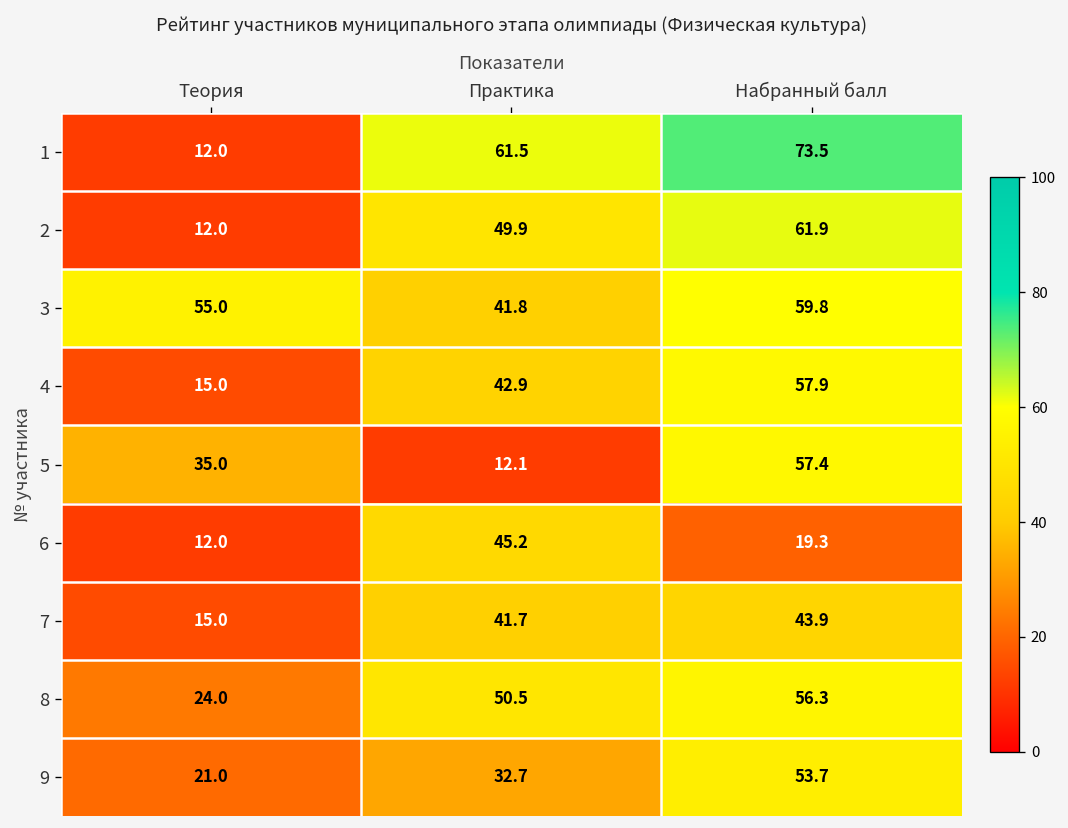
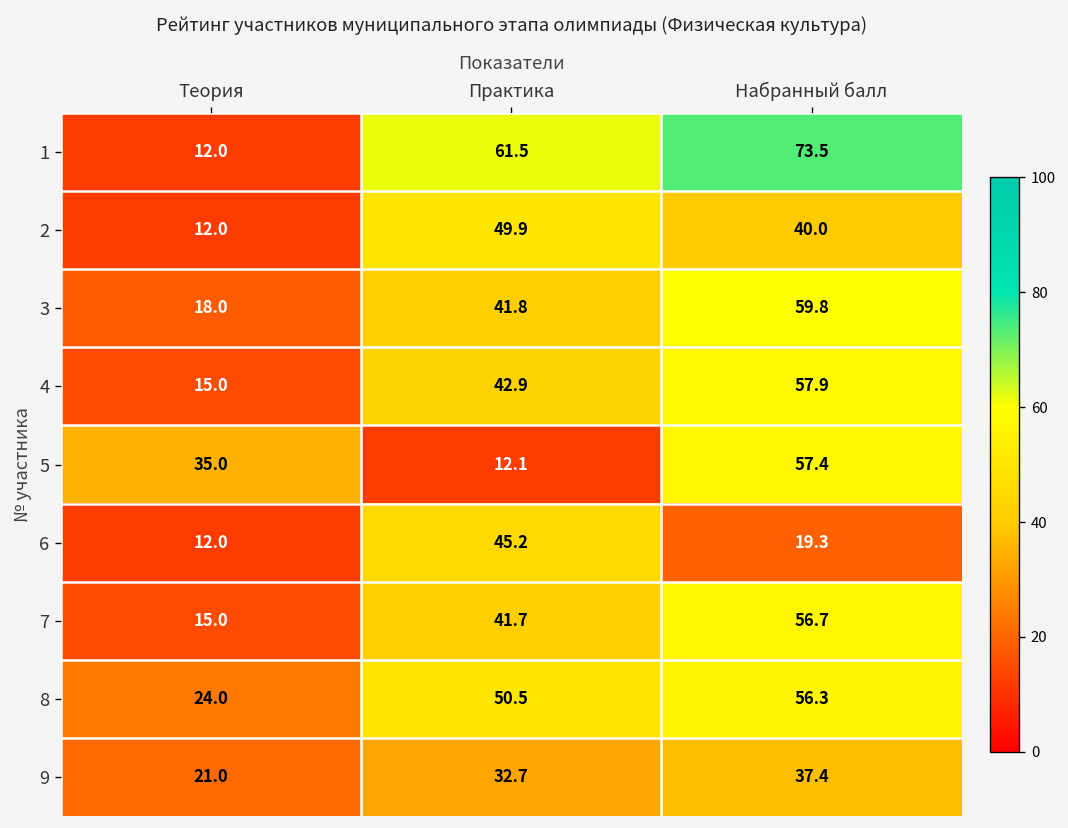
2, Набранный балл: 61.9 -> 40.0
3, Теория: 55.0 -> 18.0
7, Набранный балл: 43.9 -> 56.7
9, Набранный балл: 53.7 -> 37.4
